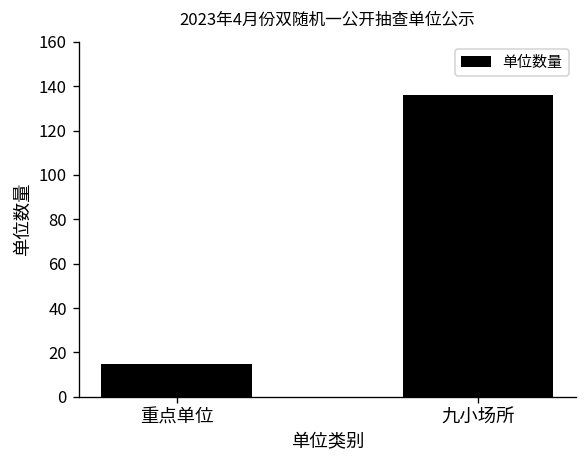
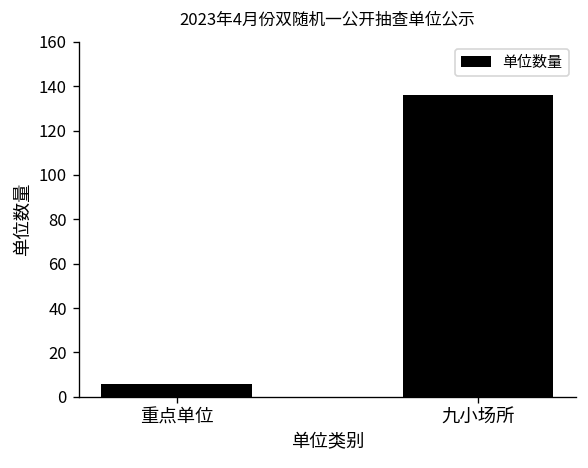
重点单位: 15 -> 6
